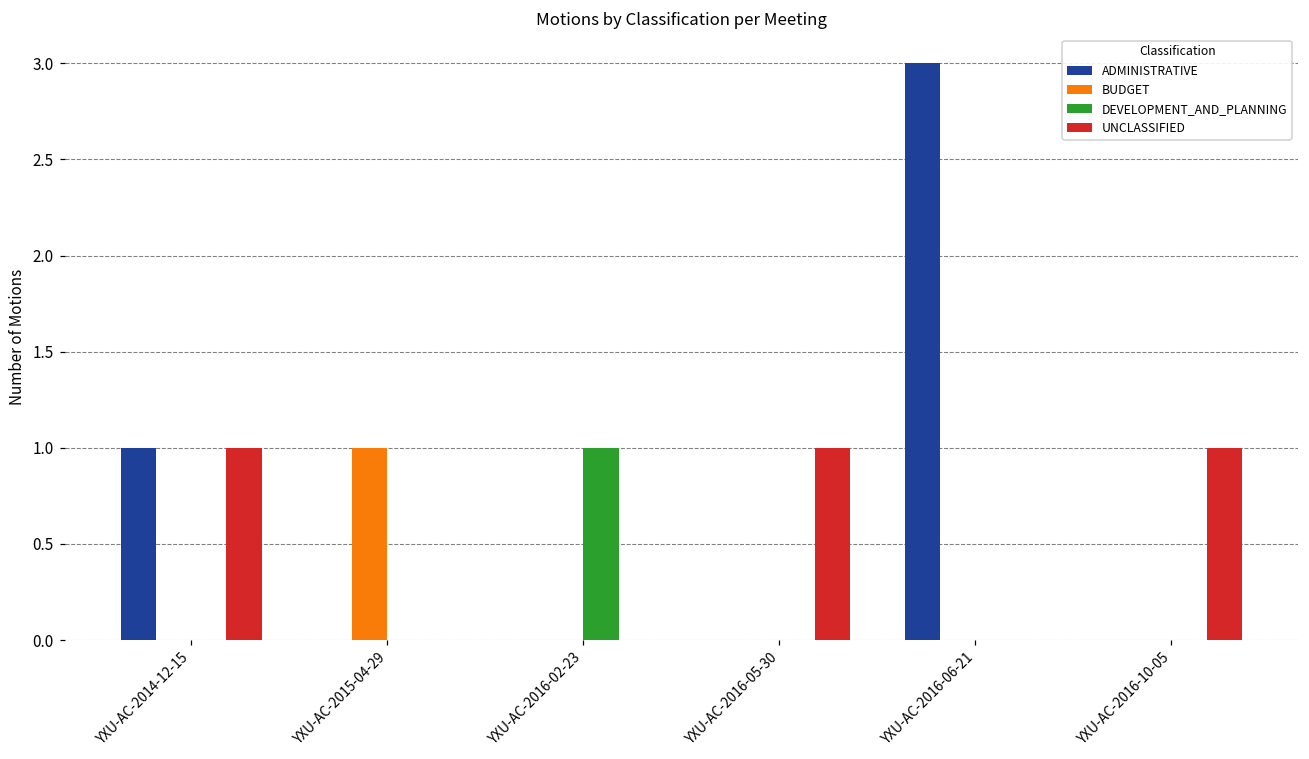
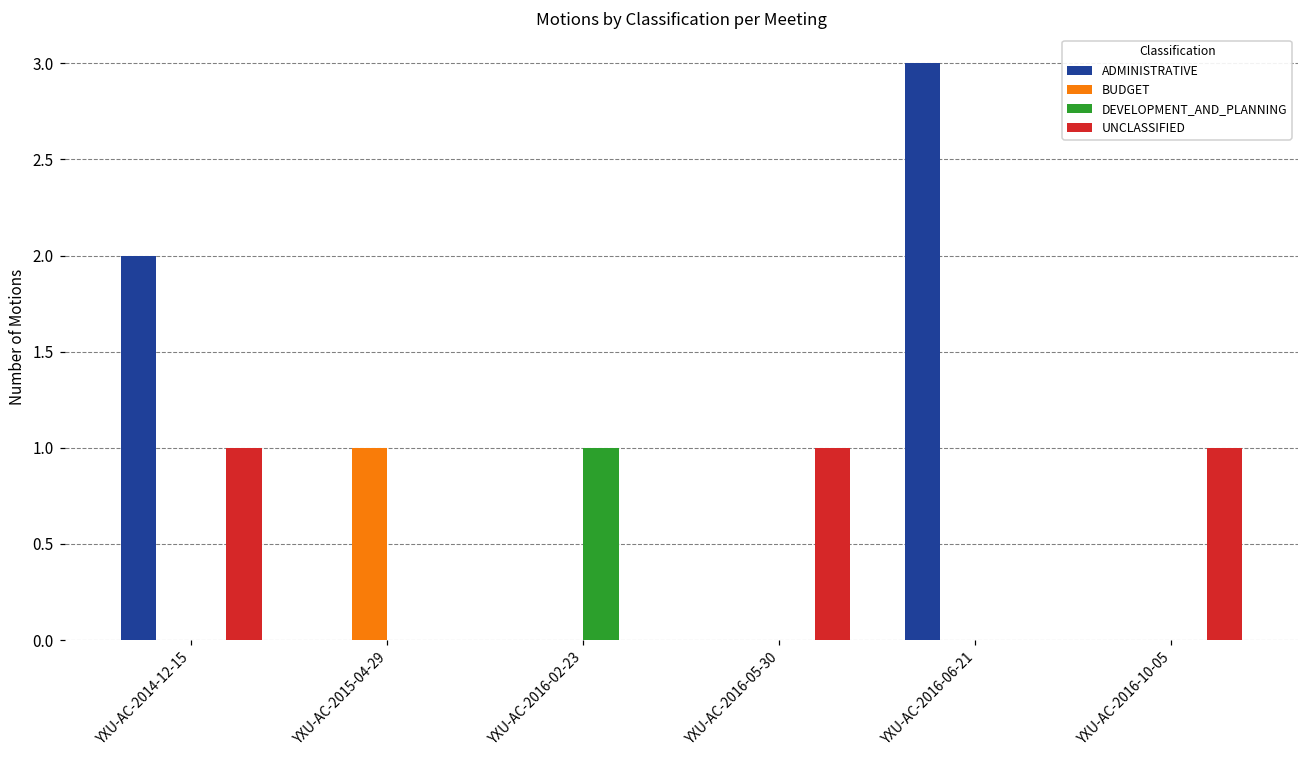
ADMINISTRATIVE, YXU-AC-2014-12-15: 1 -> 2
